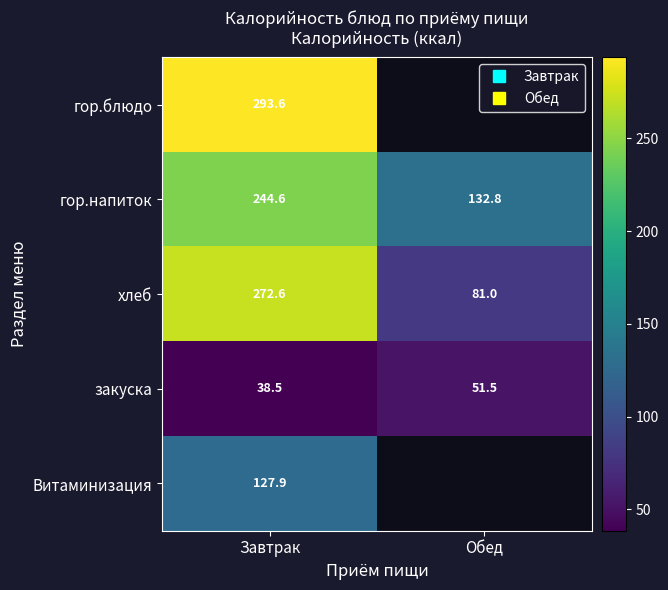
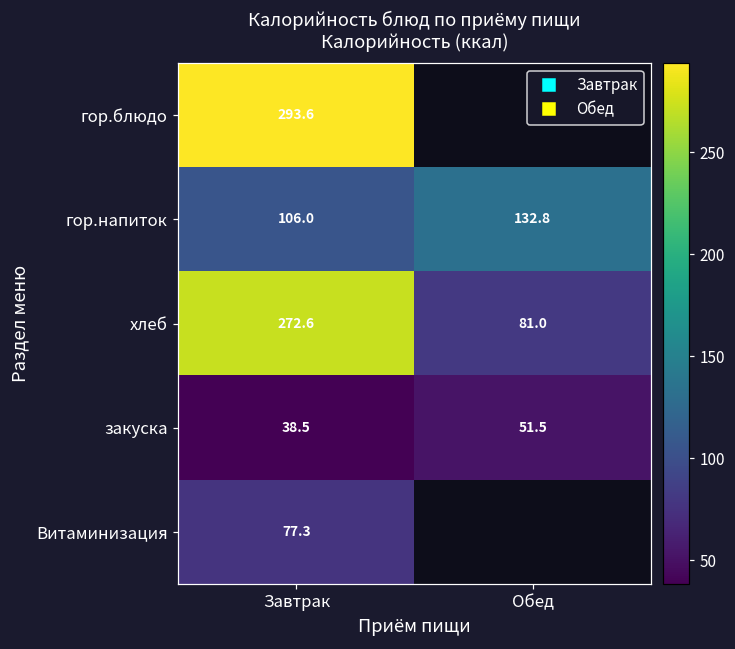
гор.напиток, Завтрак: 244.6 -> 106.0
Витаминизация, Завтрак: 127.9 -> 77.3
